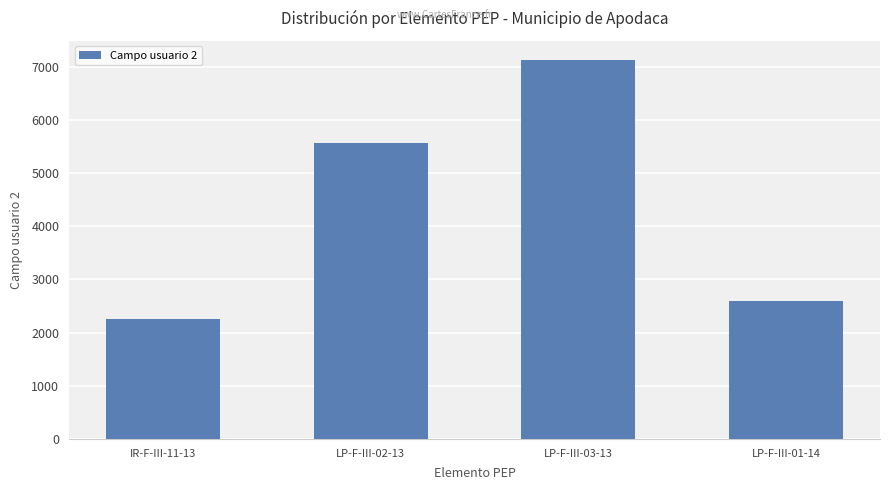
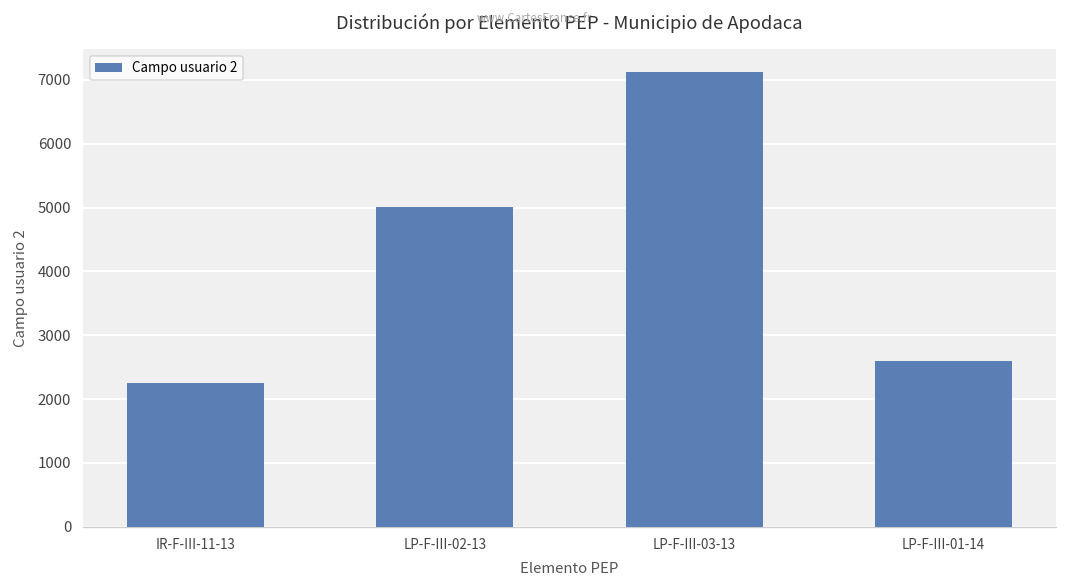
LP-F-III-02-13: 5600 -> 5000
